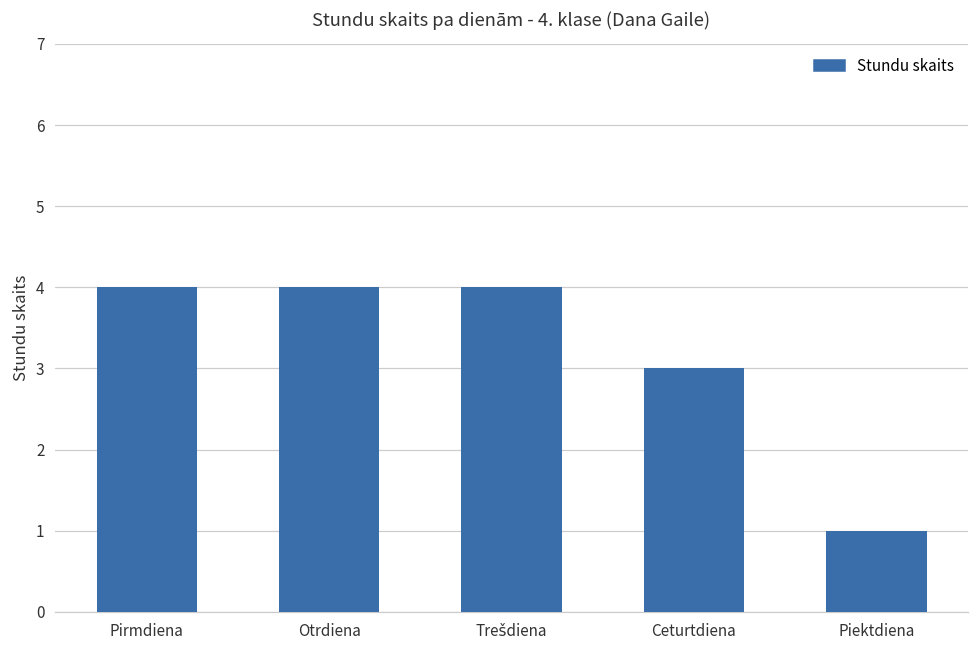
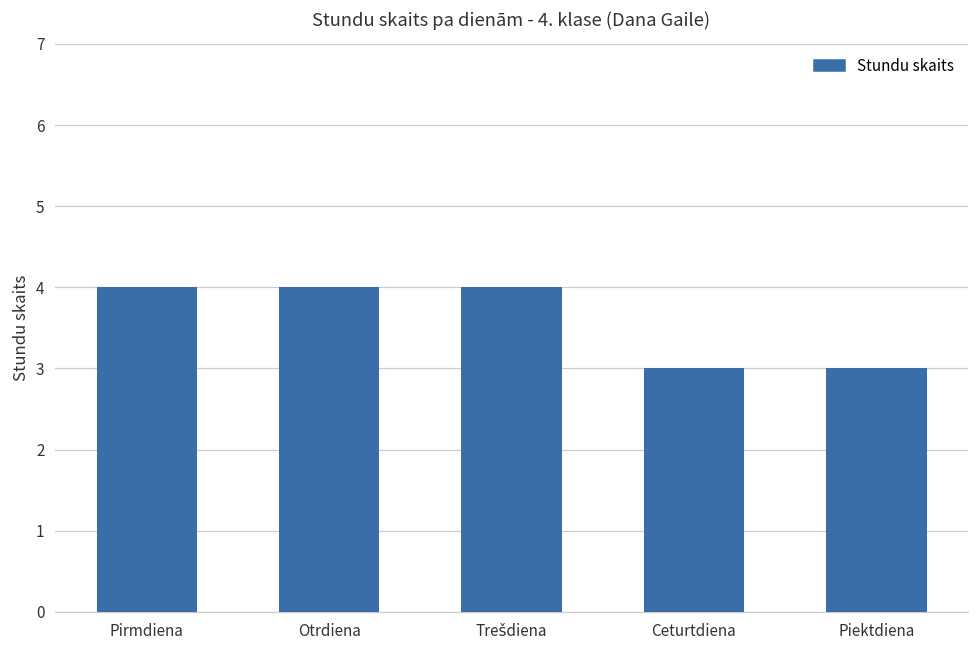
Piektdiena: 1 -> 3
